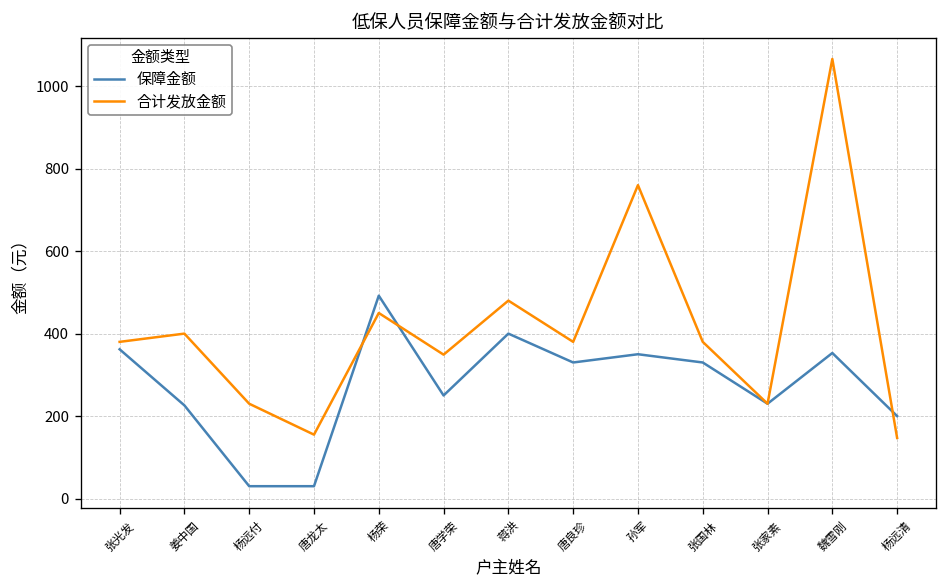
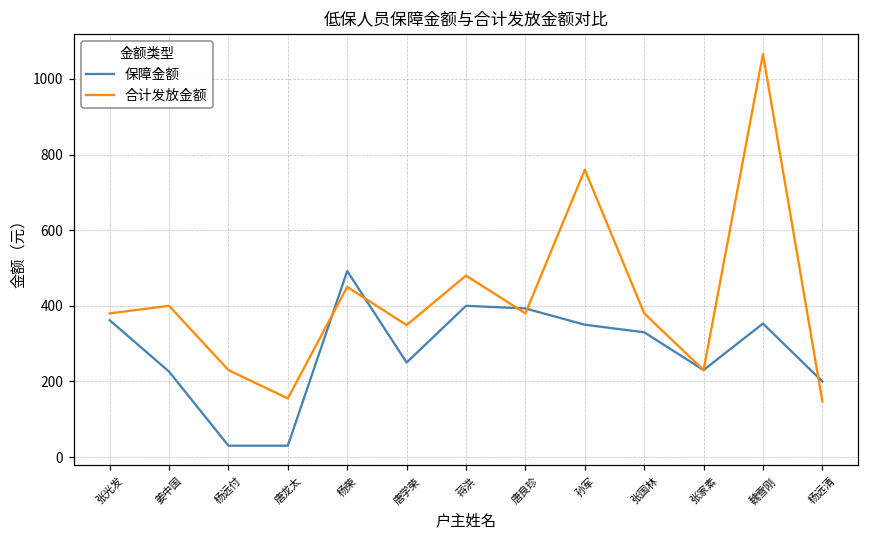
保障金额, 唐良珍: 330 -> 390
